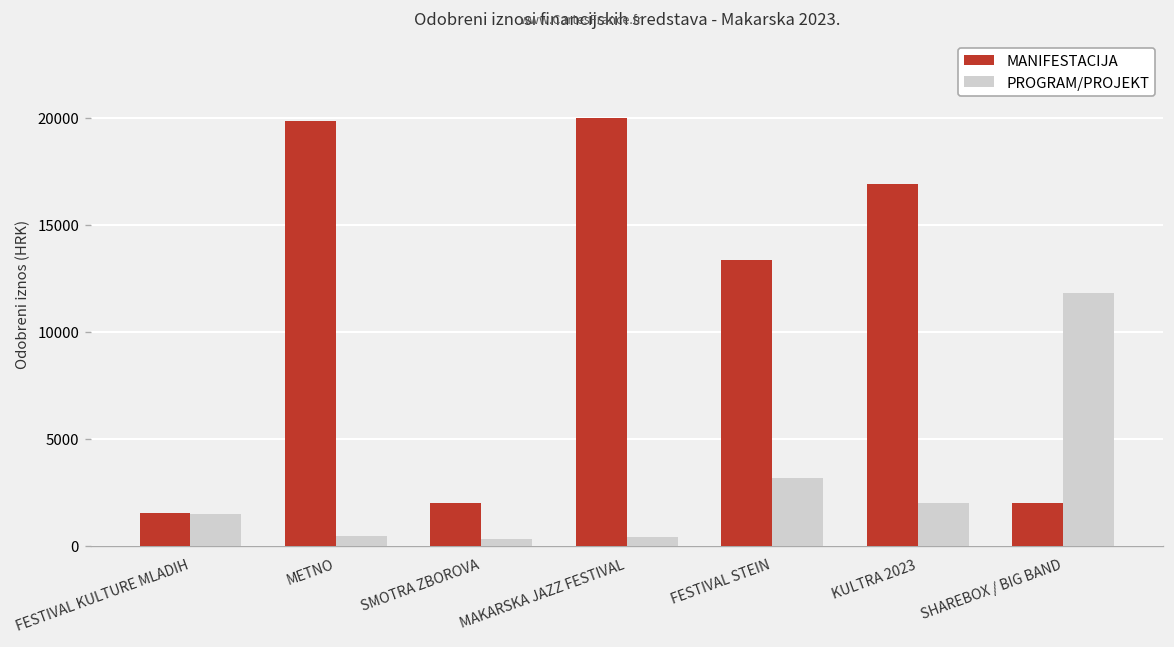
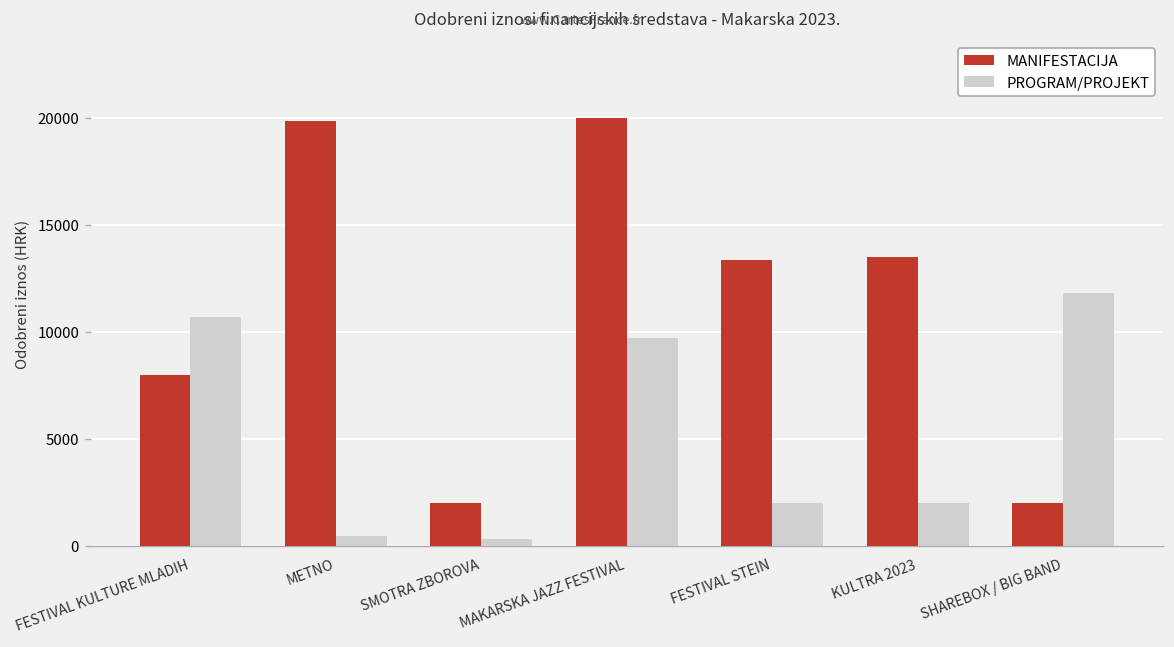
MANIFESTACIJA, FESTIVAL KULTURE MLADIH: 1500 -> 8000
PROGRAM/PROJEKT, FESTIVAL KULTURE MLADIH: 1500 -> 10700
PROGRAM/PROJEKT, MAKARSKA JAZZ FESTIVAL: 400 -> 9700
PROGRAM/PROJEKT, FESTIVAL STEIN: 3200 -> 2000
MANIFESTACIJA, KULTRA 2023: 16900 -> 13500
